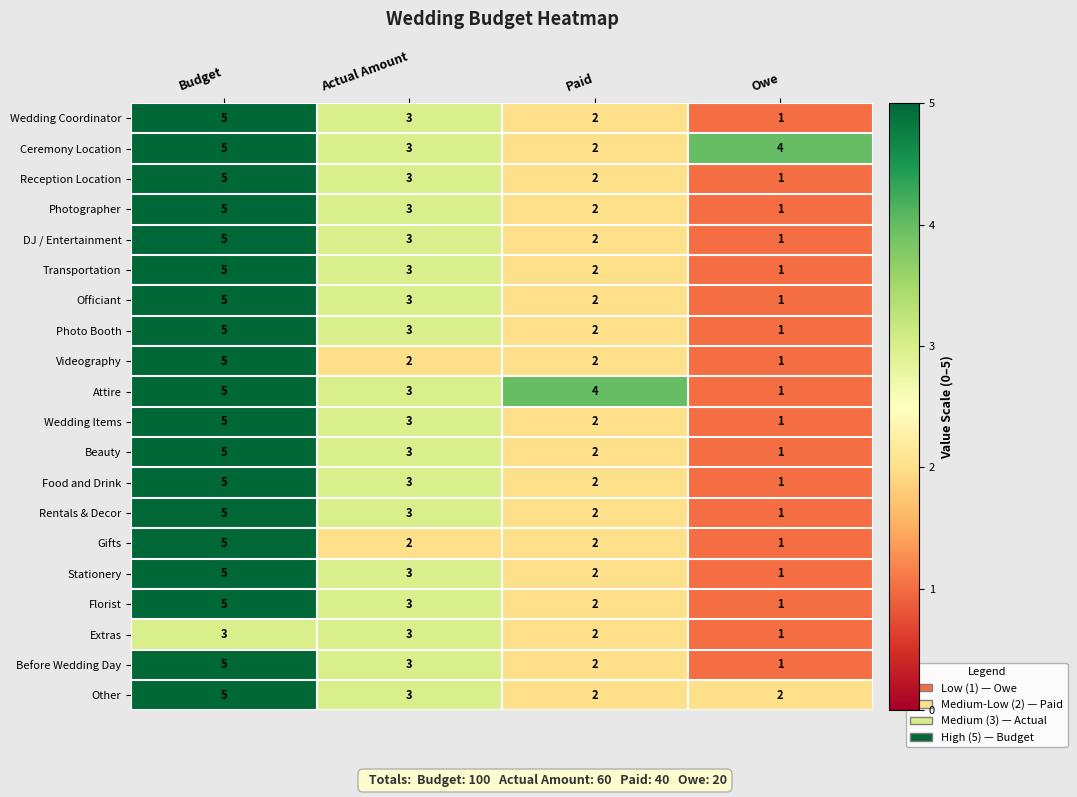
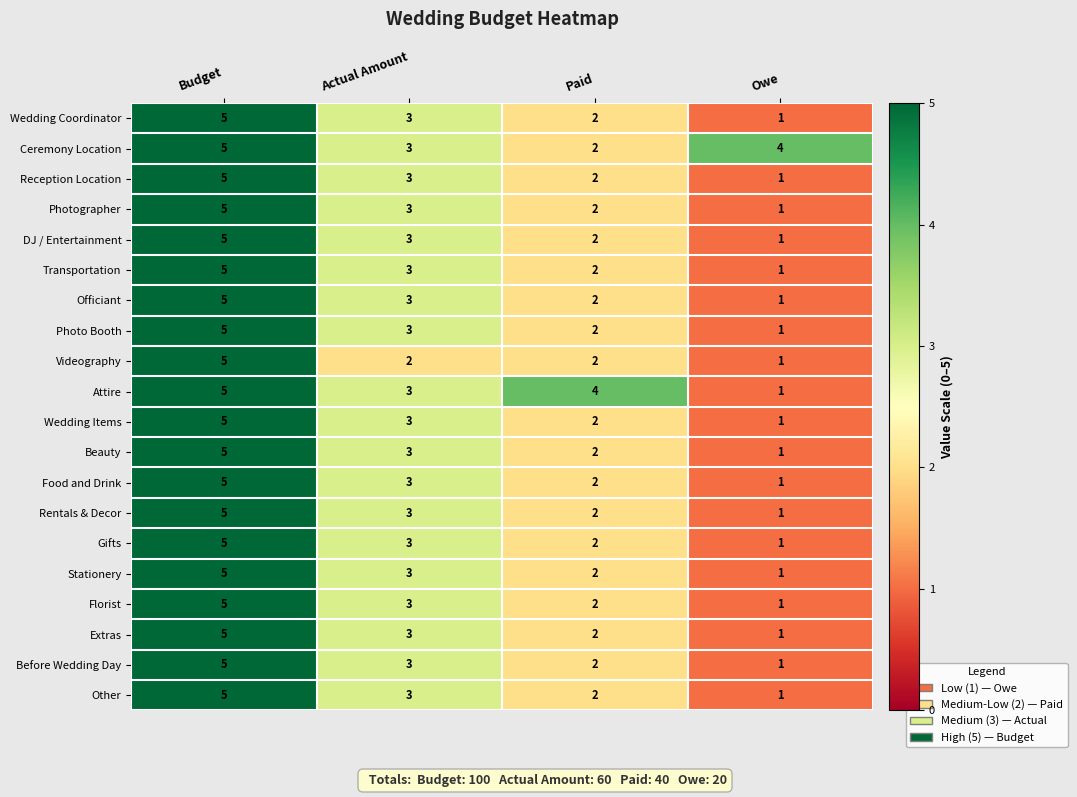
Gifts, Actual Amount: 2 -> 3
Extras, Budget: 3 -> 5
Other, Owe: 2 -> 1
